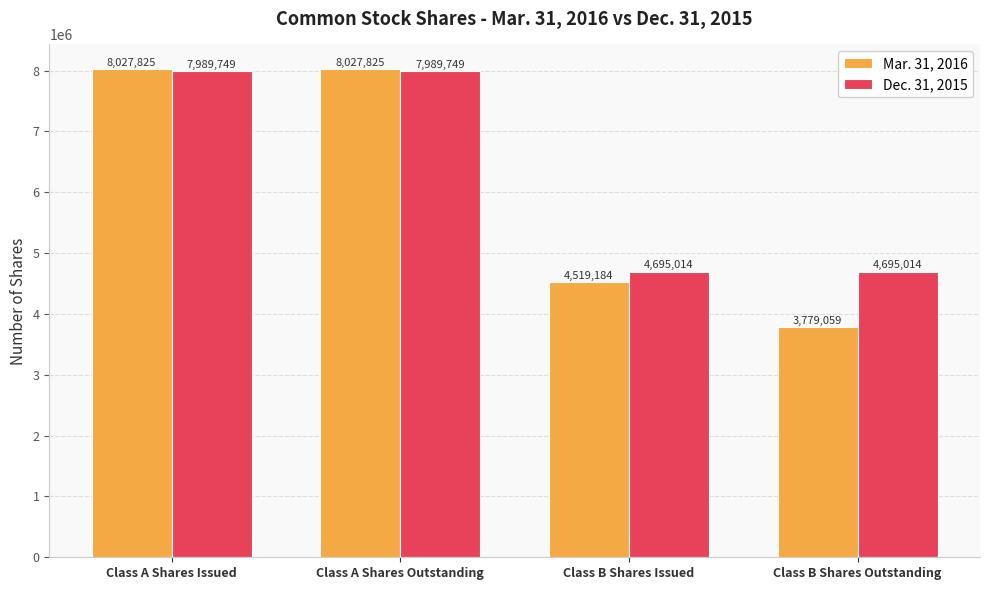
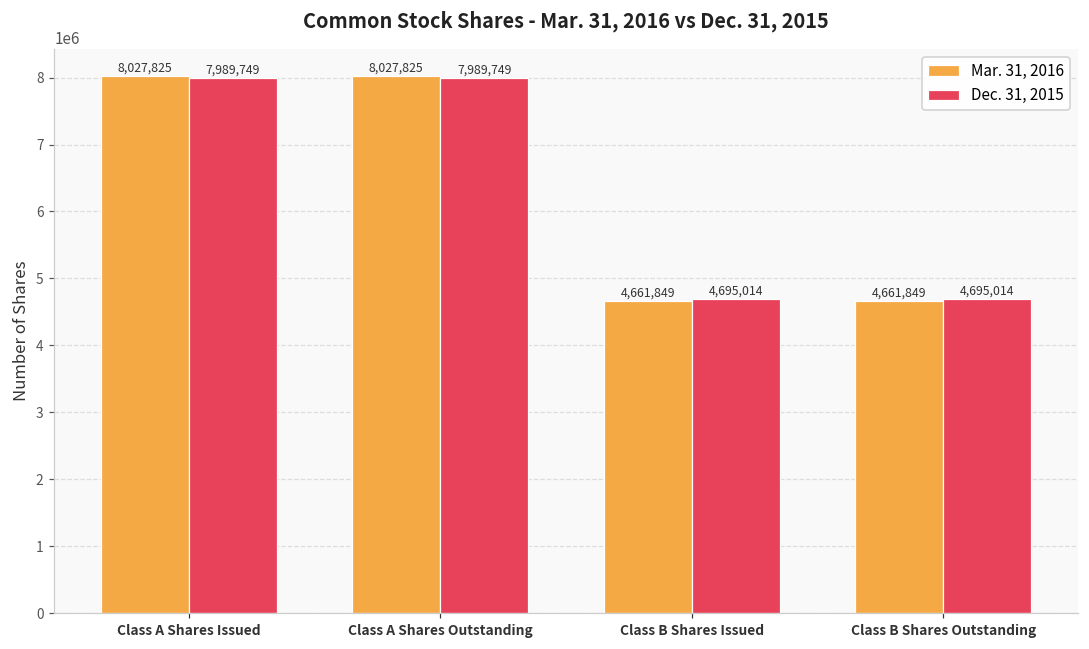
Mar. 31, 2016, Class B Shares Issued: 4,519,184 -> 4,661,849
Mar. 31, 2016, Class B Shares Outstanding: 3,779,059 -> 4,661,849
